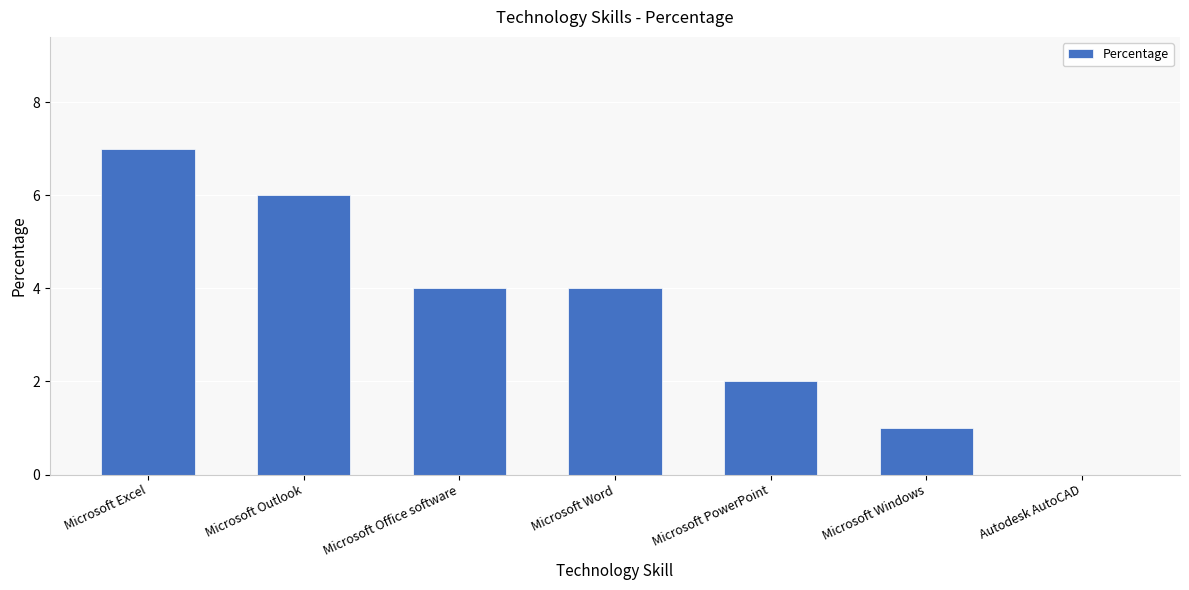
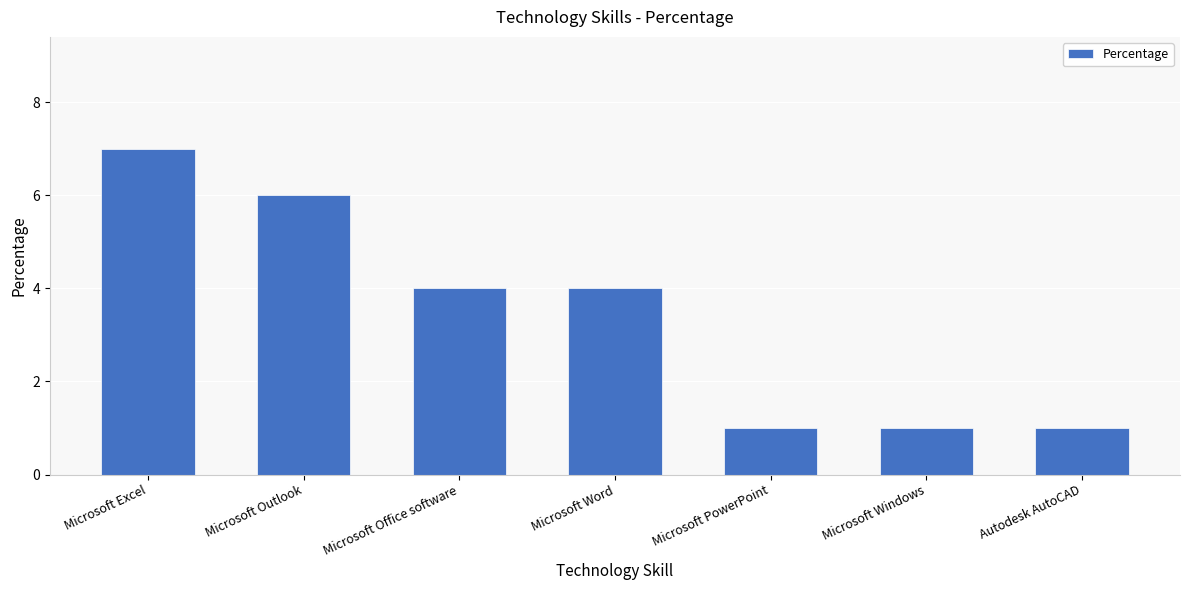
Microsoft PowerPoint: 2 -> 1
Autodesk AutoCAD: 0 -> 1
